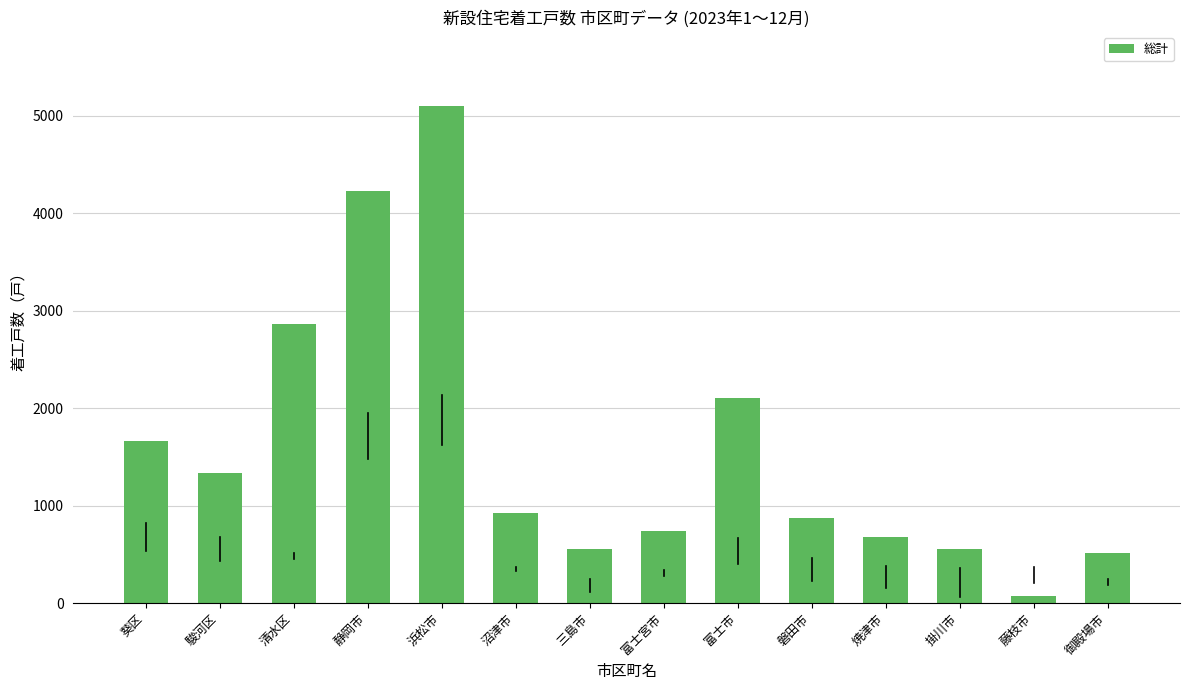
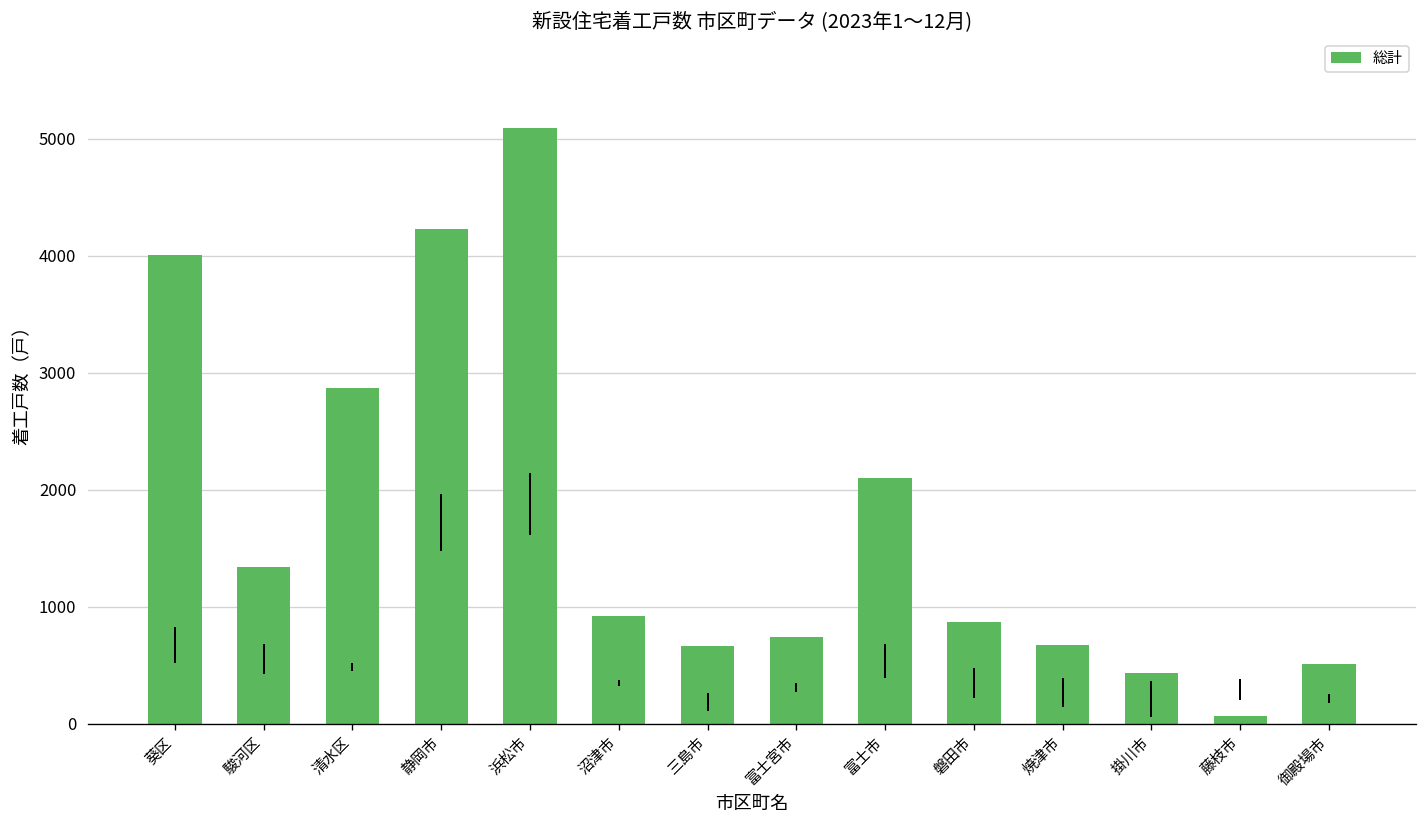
総計, 葵区: 1700 -> 4000
総計, 三島市: 600 -> 700
総計, 掛川市: 600 -> 400
